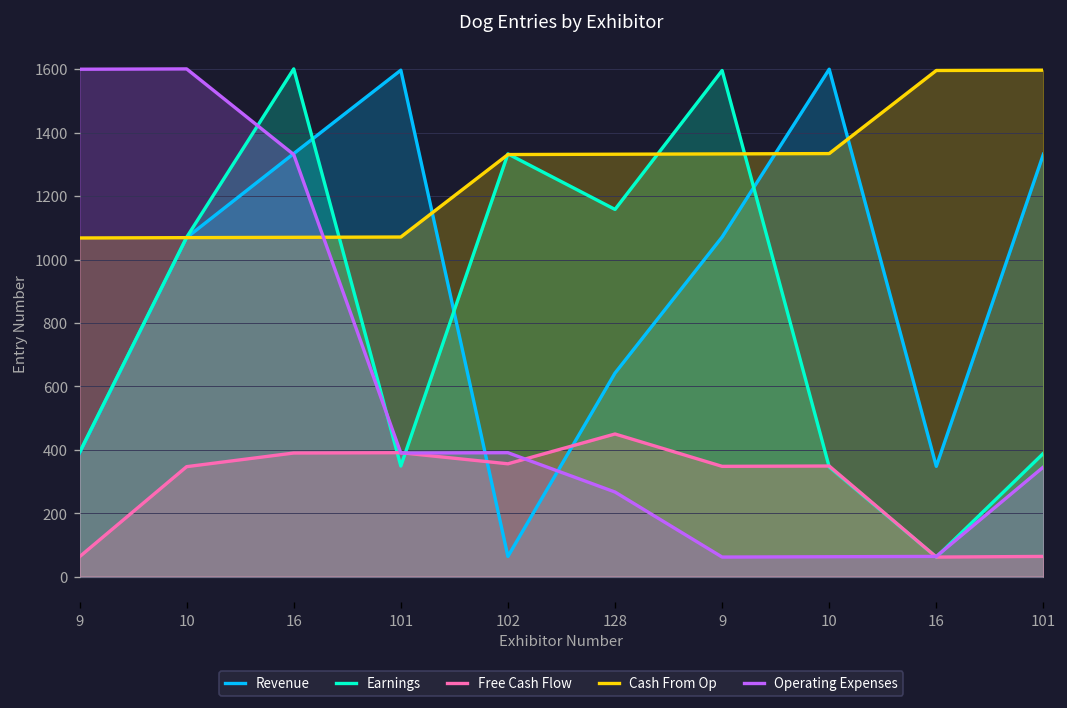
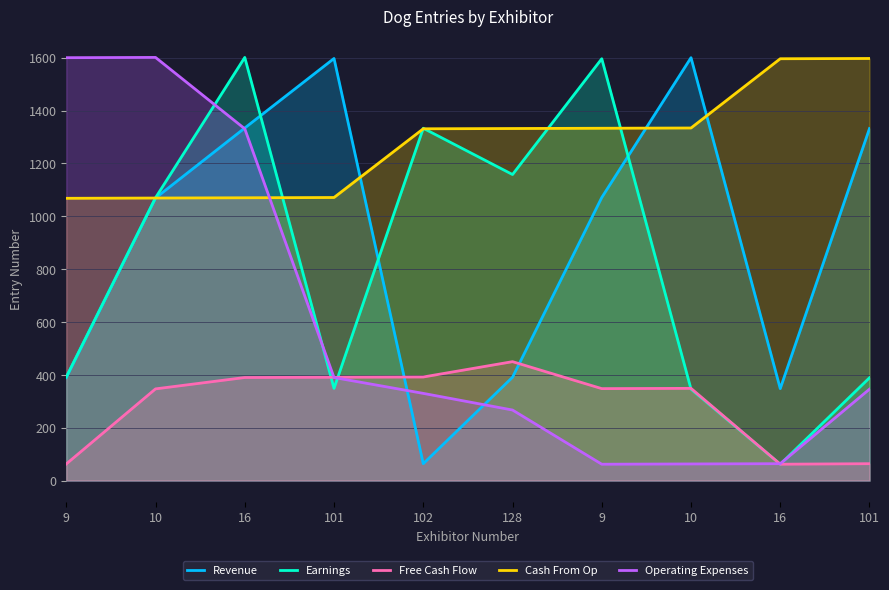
Free Cash Flow, 102: 360 -> 390
Operating Expenses, 102: 390 -> 330
Revenue, 128: 640 -> 390
